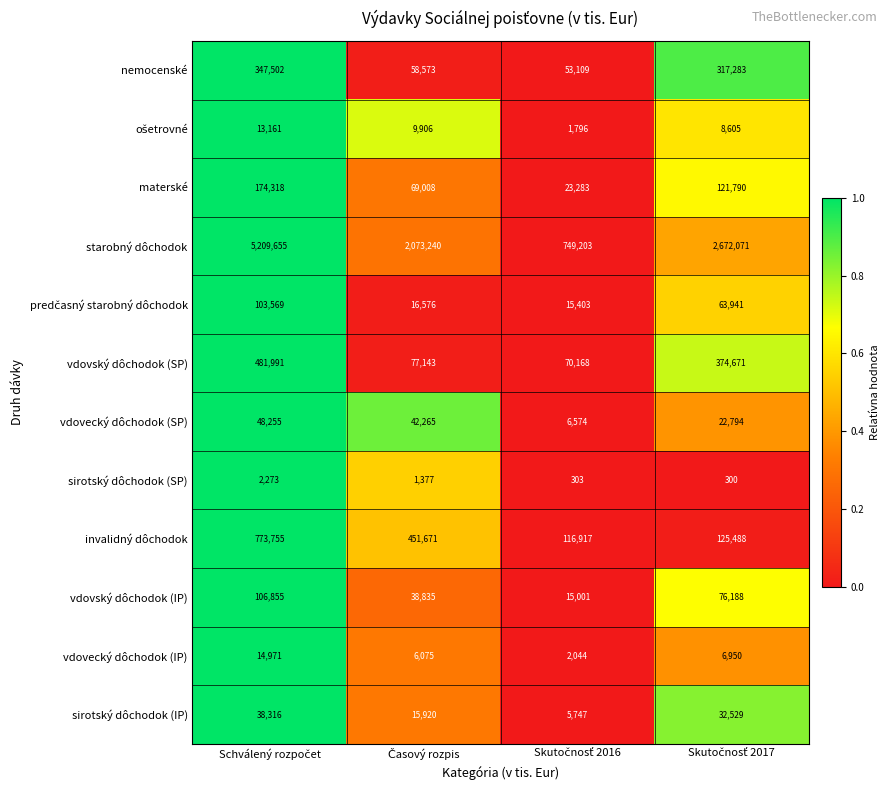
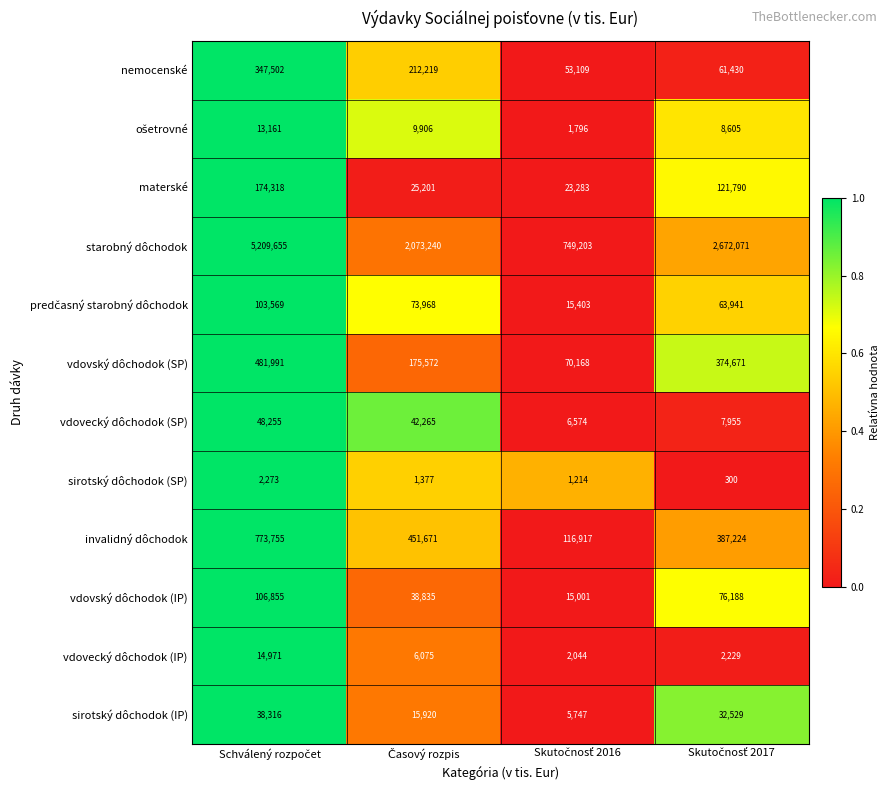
nemocenské, Časový rozpis: 58,573 -> 212,219
nemocenské, Skutočnosť 2017: 317,283 -> 61,430
materské, Časový rozpis: 69,008 -> 25,201
predčasný starobný dôchodok, Časový rozpis: 16,576 -> 73,968
vdovský dôchodok (SP), Časový rozpis: 77,143 -> 175,572
vdovecký dôchodok (SP), Skutočnosť 2017: 22,794 -> 7,955
sirotský dôchodok (SP), Skutočnosť 2016: 303 -> 1,214
invalidný dôchodok, Skutočnosť 2017: 125,488 -> 387,224
vdovecký dôchodok (IP), Skutočnosť 2017: 6,950 -> 2,229
